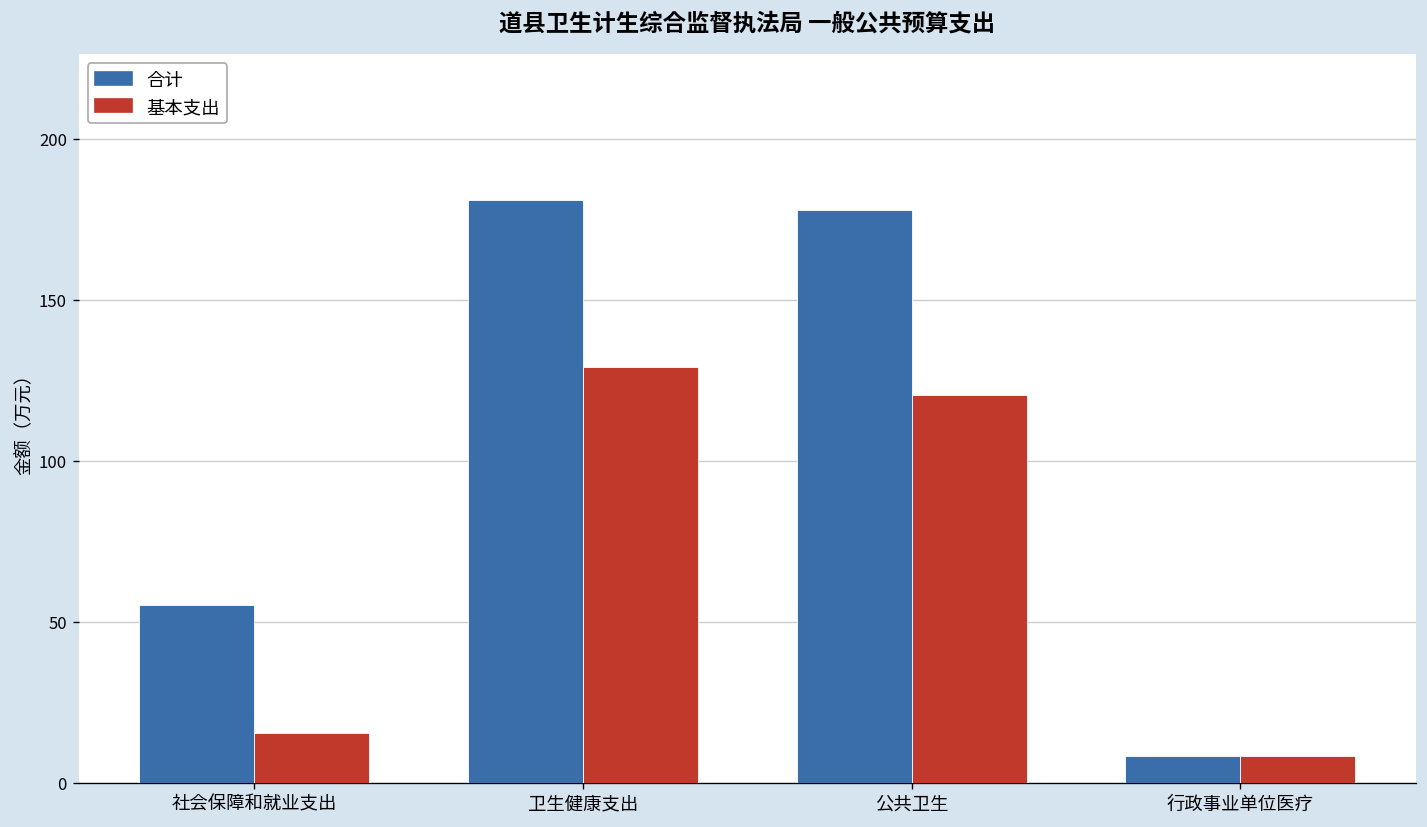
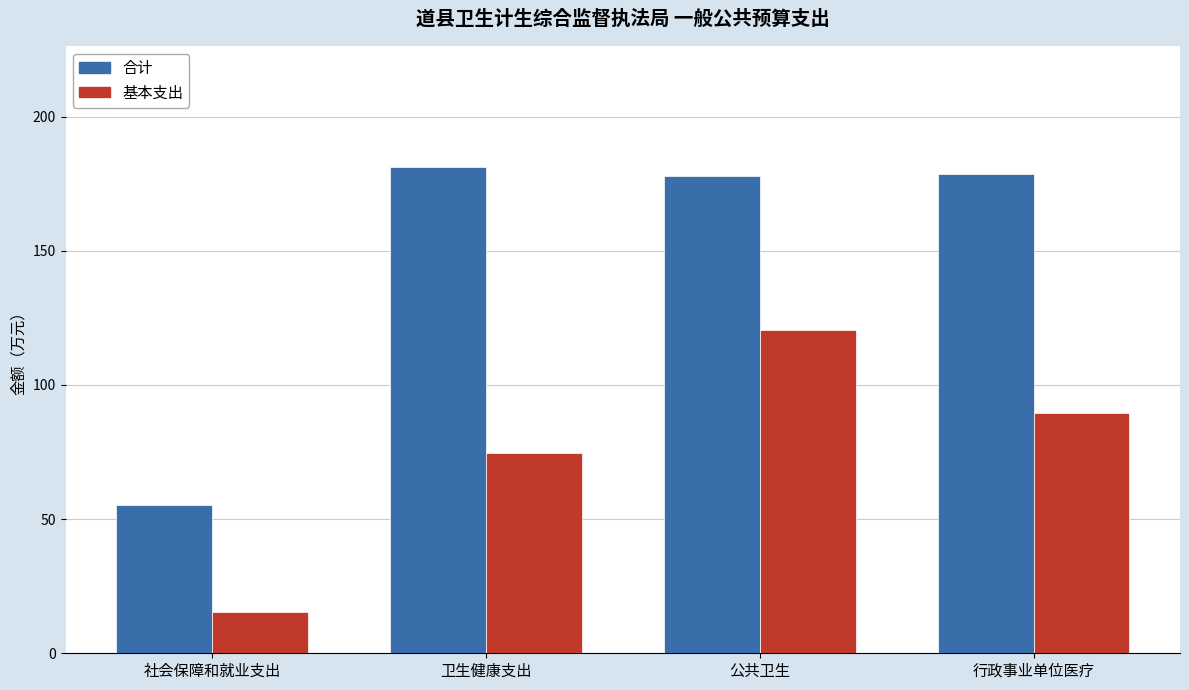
基本支出, 卫生健康支出: 129 -> 75
合计, 行政事业单位医疗: 8 -> 178
基本支出, 行政事业单位医疗: 8 -> 90
